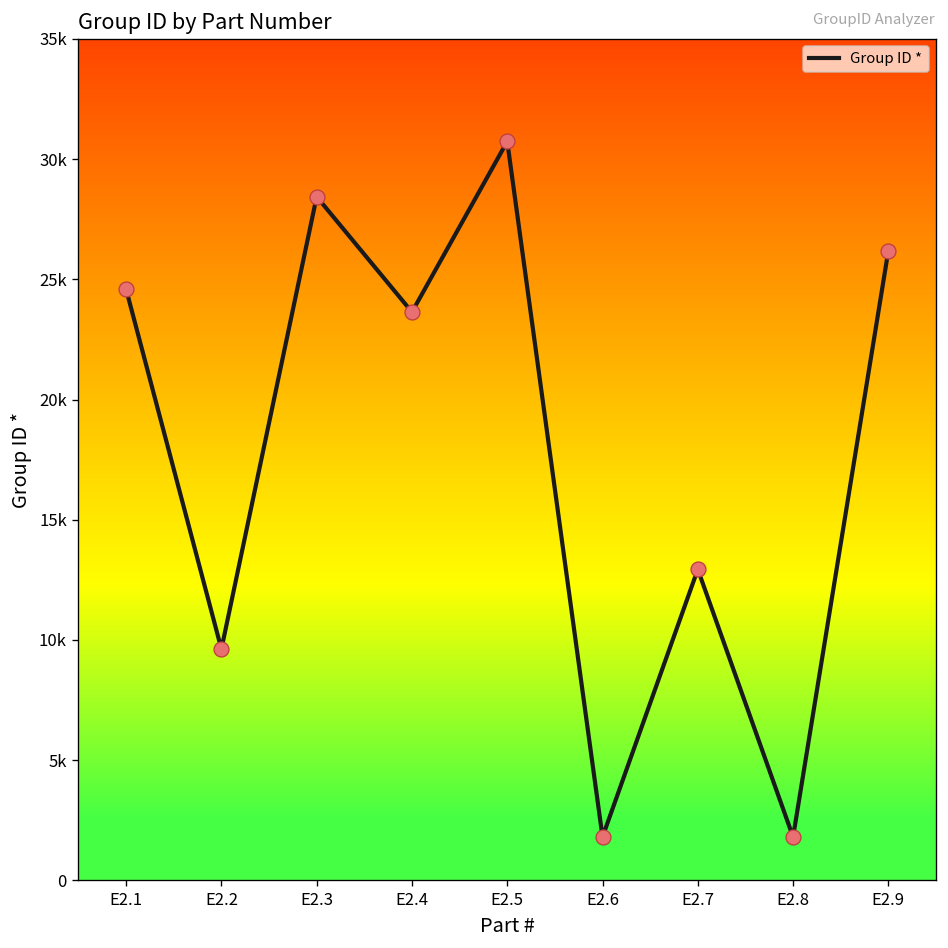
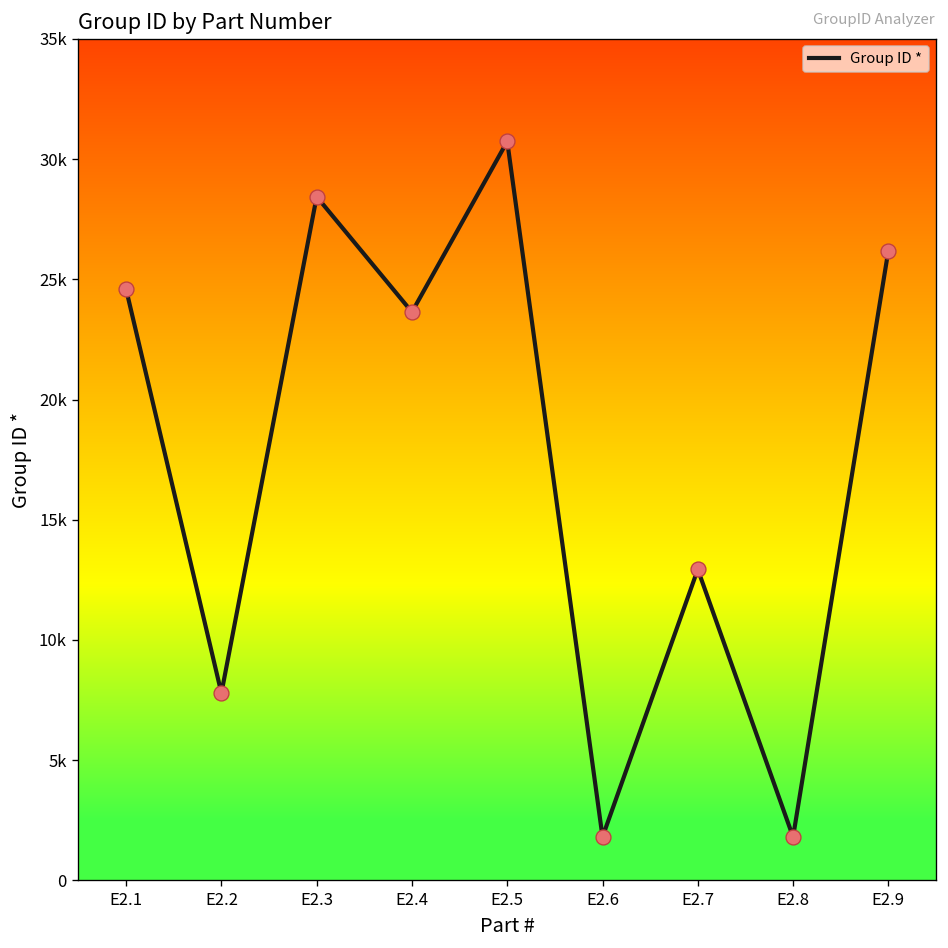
E2.2: 9600 -> 7800
